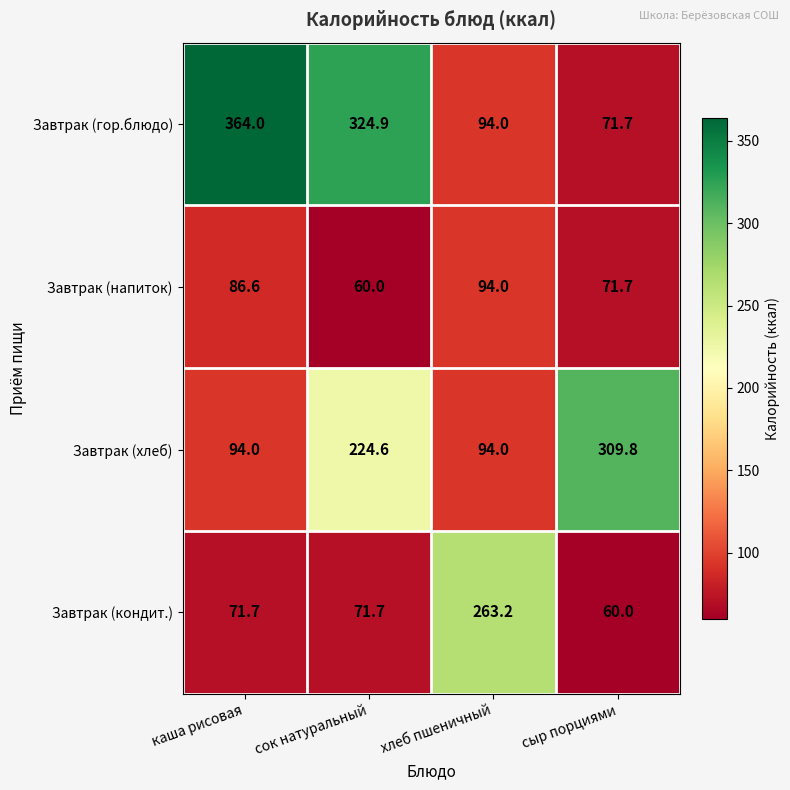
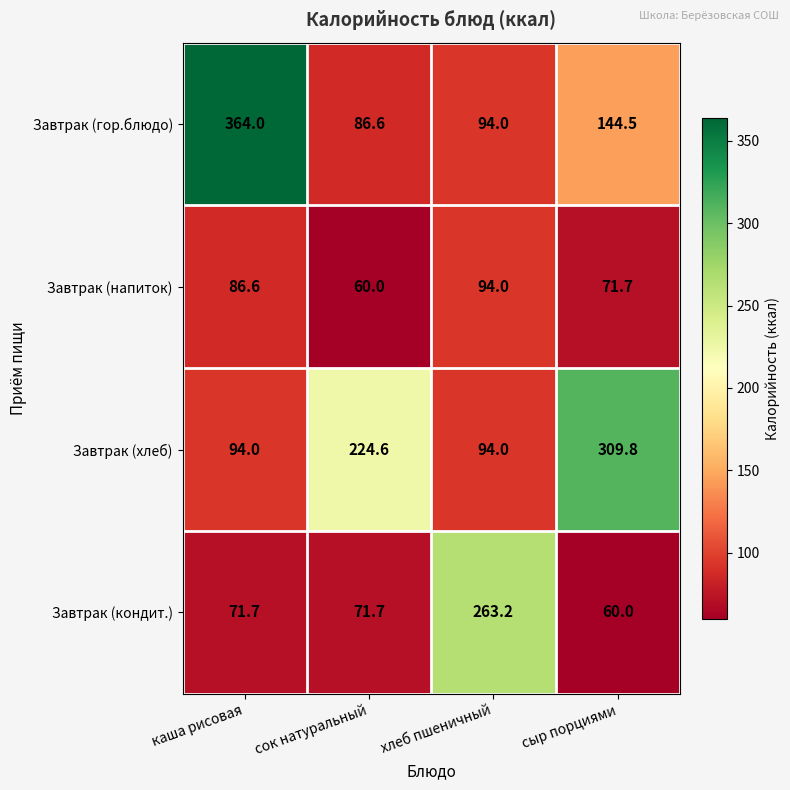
Завтрак (гор.блюдо), сок натуральный: 324.9 -> 86.6
Завтрак (гор.блюдо), сыр порциями: 71.7 -> 144.5
